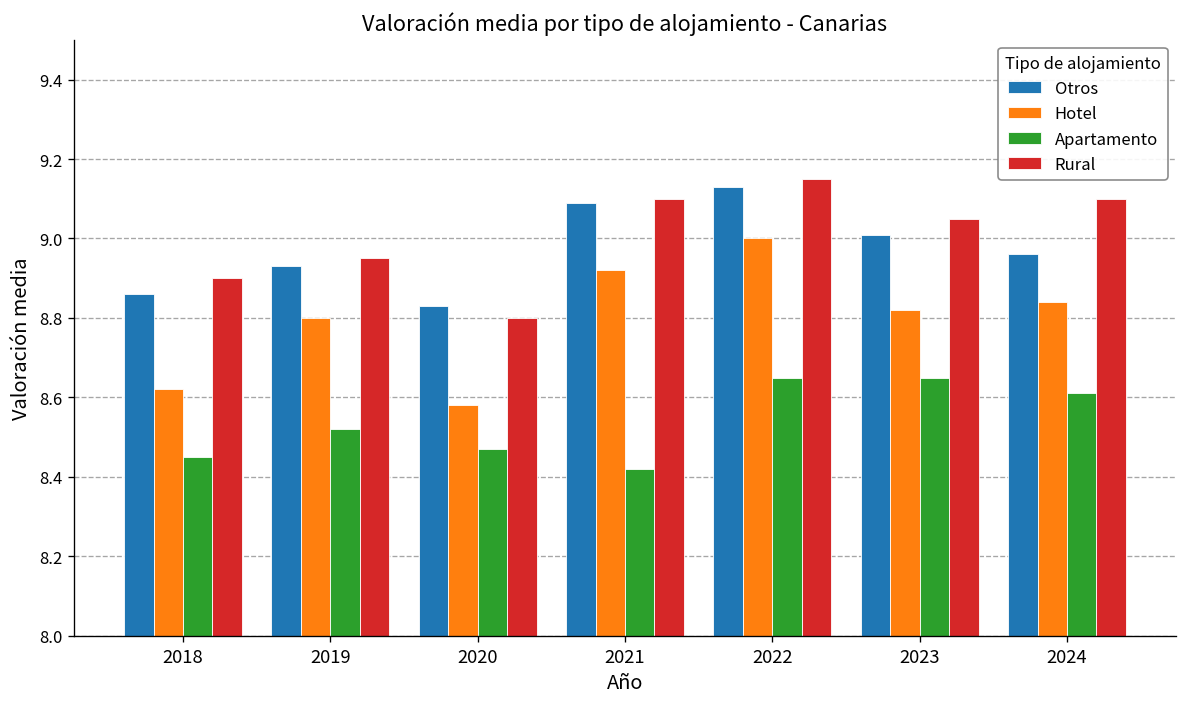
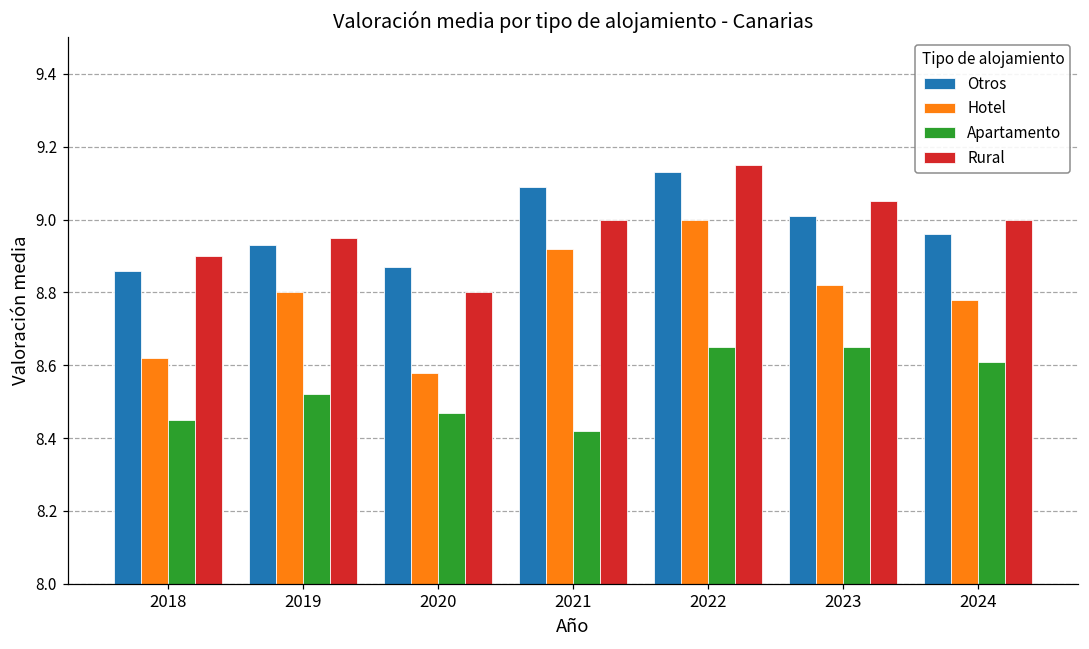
Otros, 2020: 8.83 -> 8.87
Rural, 2021: 9.1 -> 9.0
Hotel, 2024: 8.84 -> 8.78
Rural, 2024: 9.1 -> 9.0
